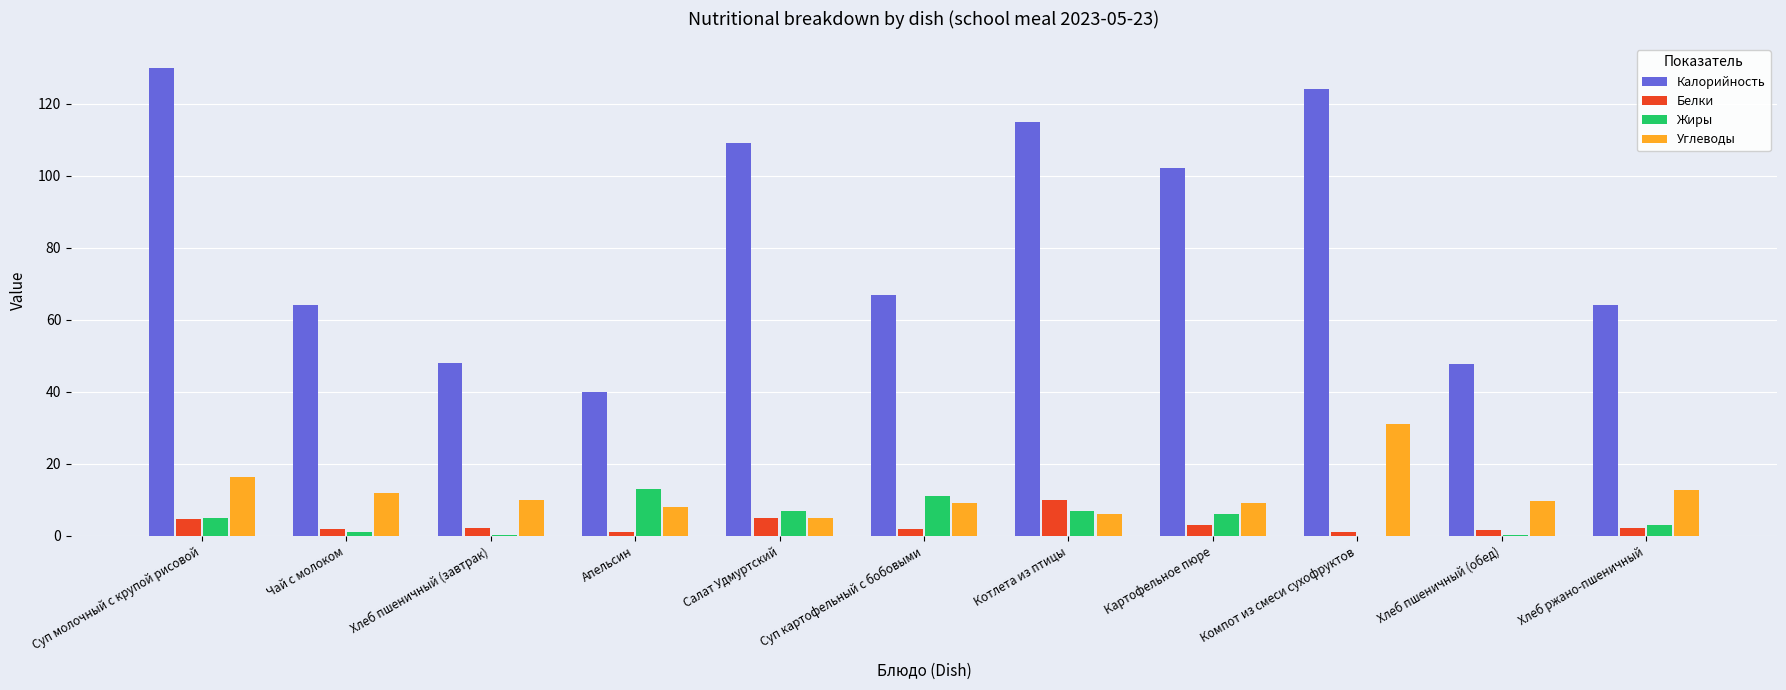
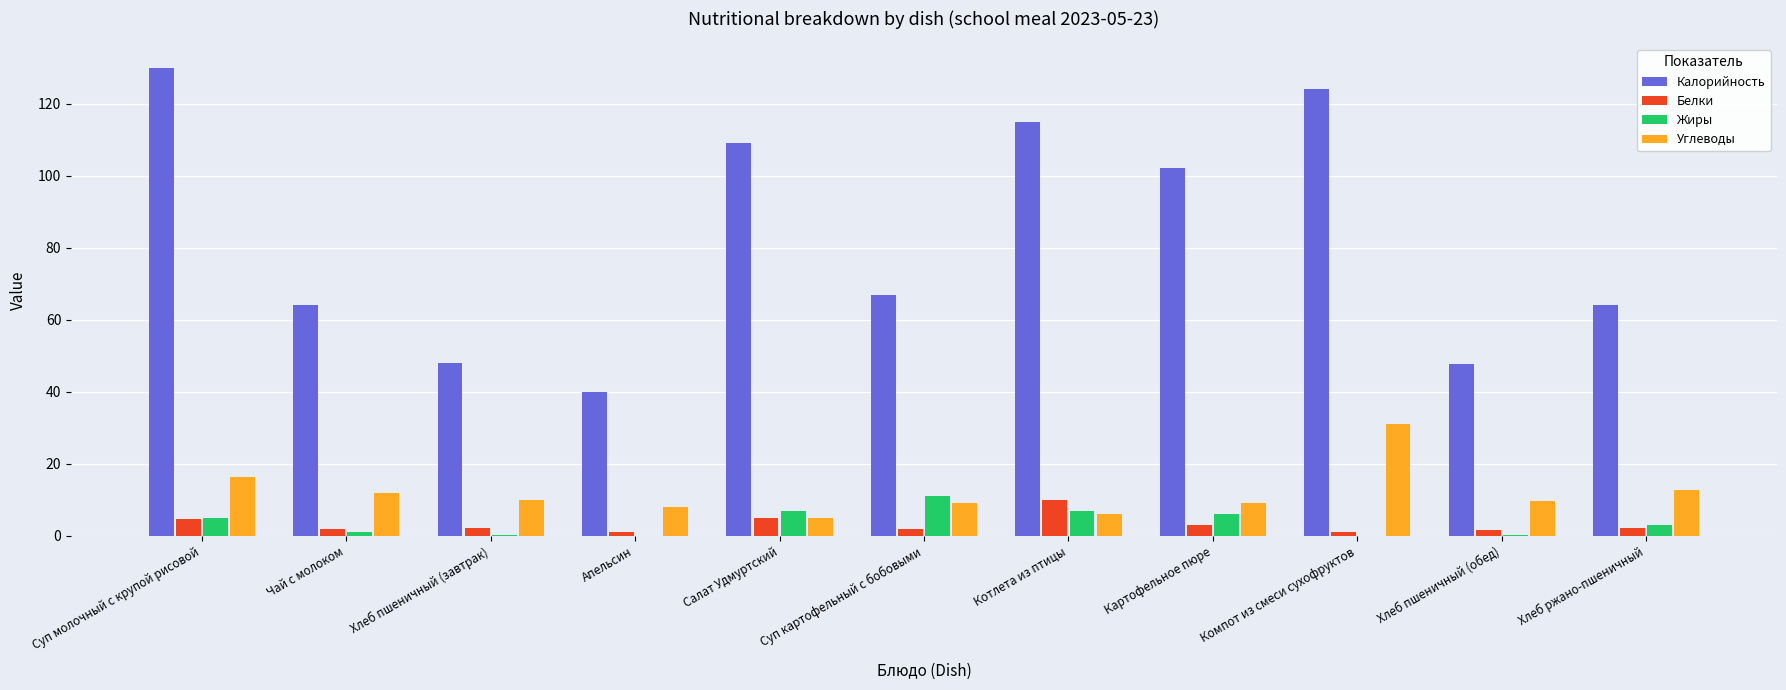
Жиры, Апельсин: 13 -> 0
